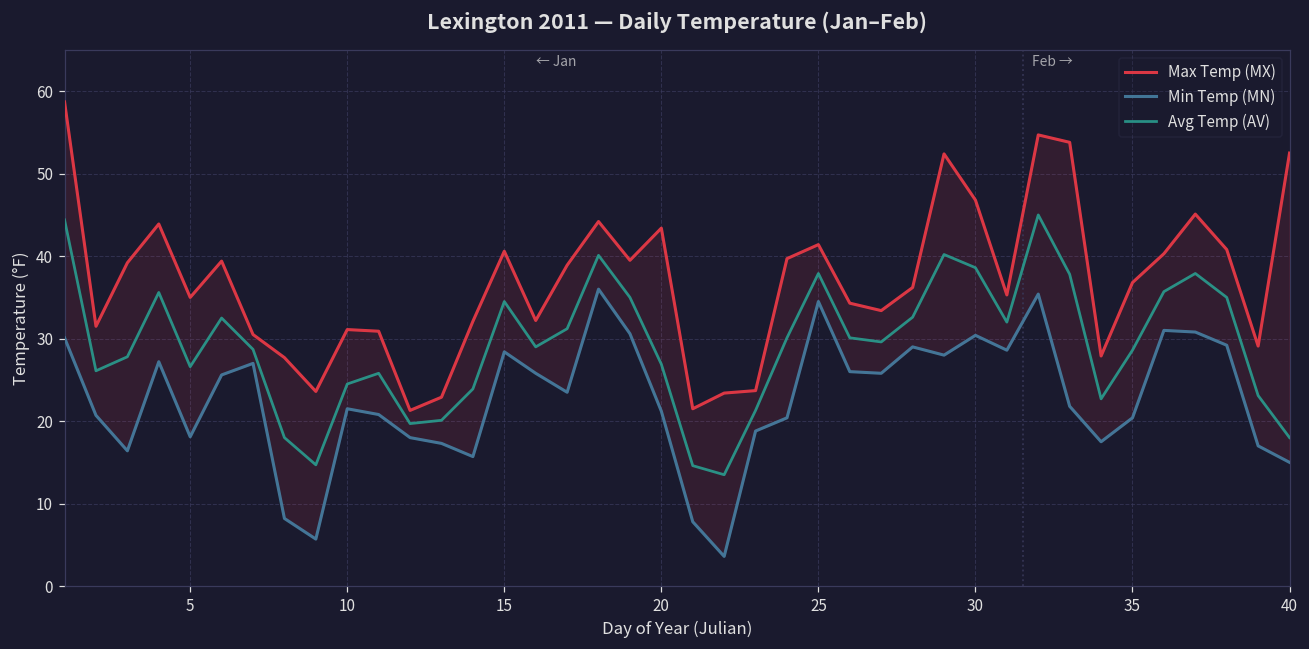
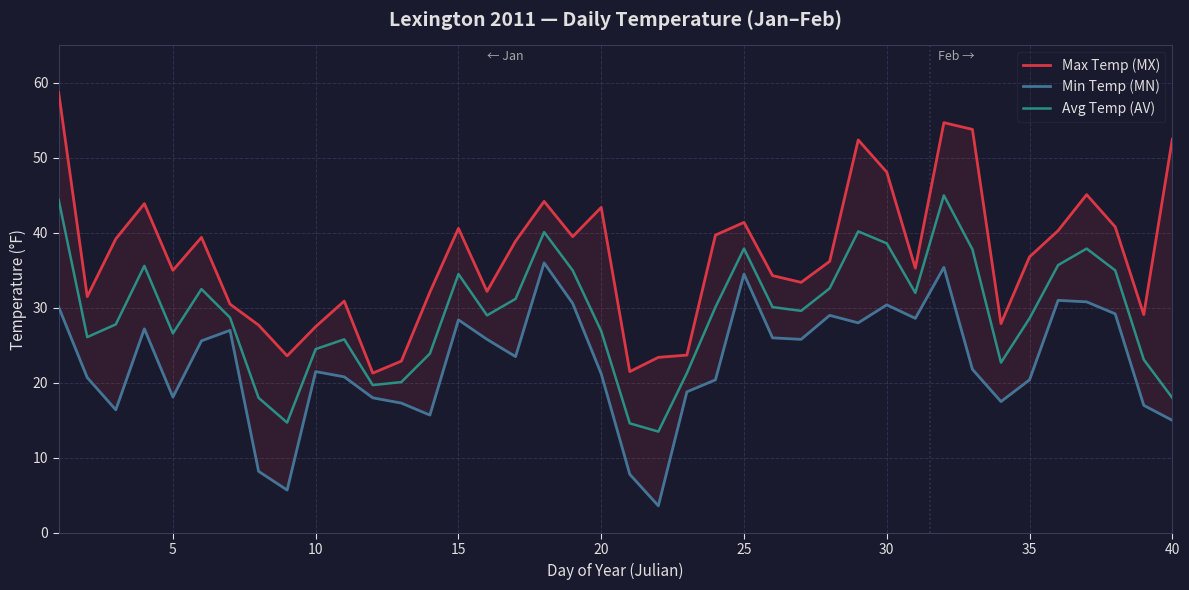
Max Temp (MX), 10: 31 -> 28
Max Temp (MX), 30: 47 -> 48
